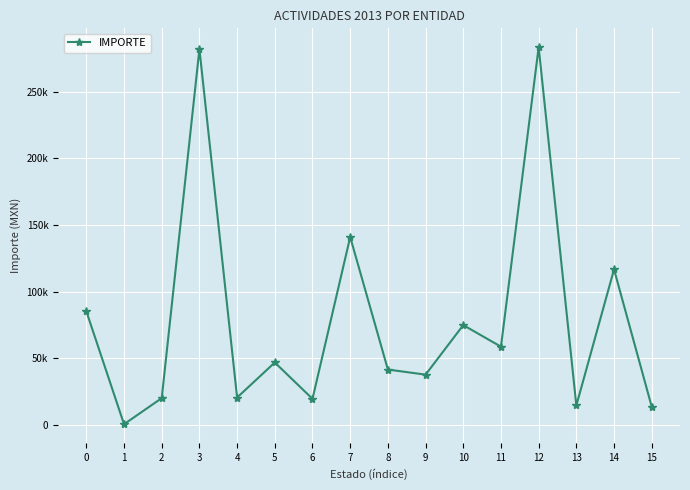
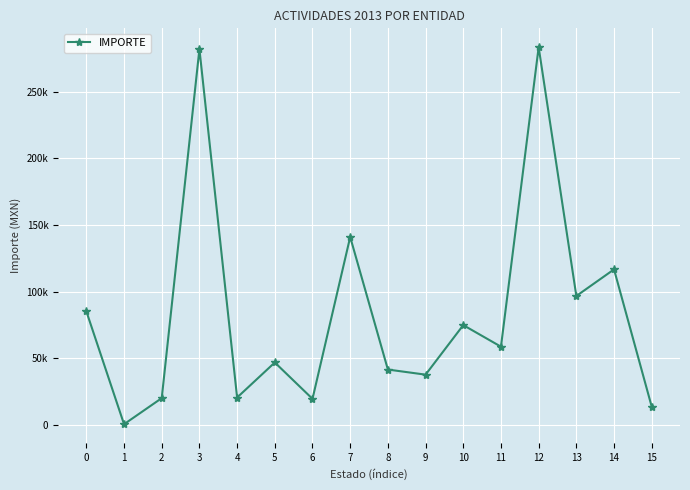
13: 15000 -> 97000
